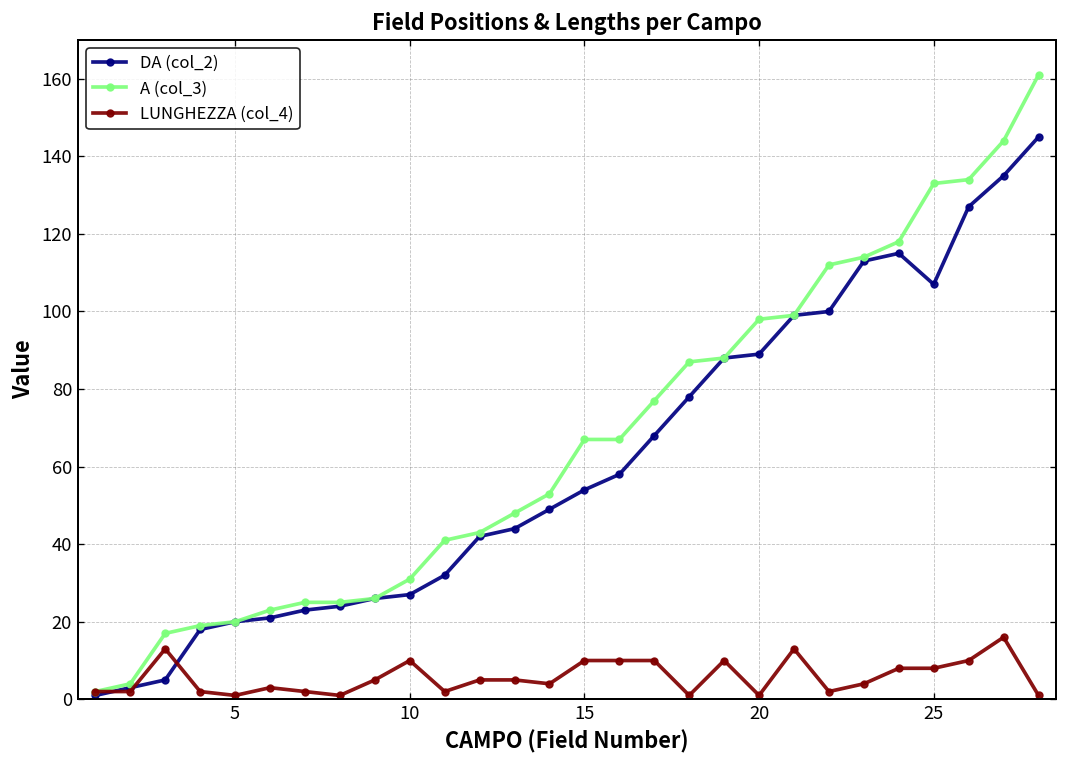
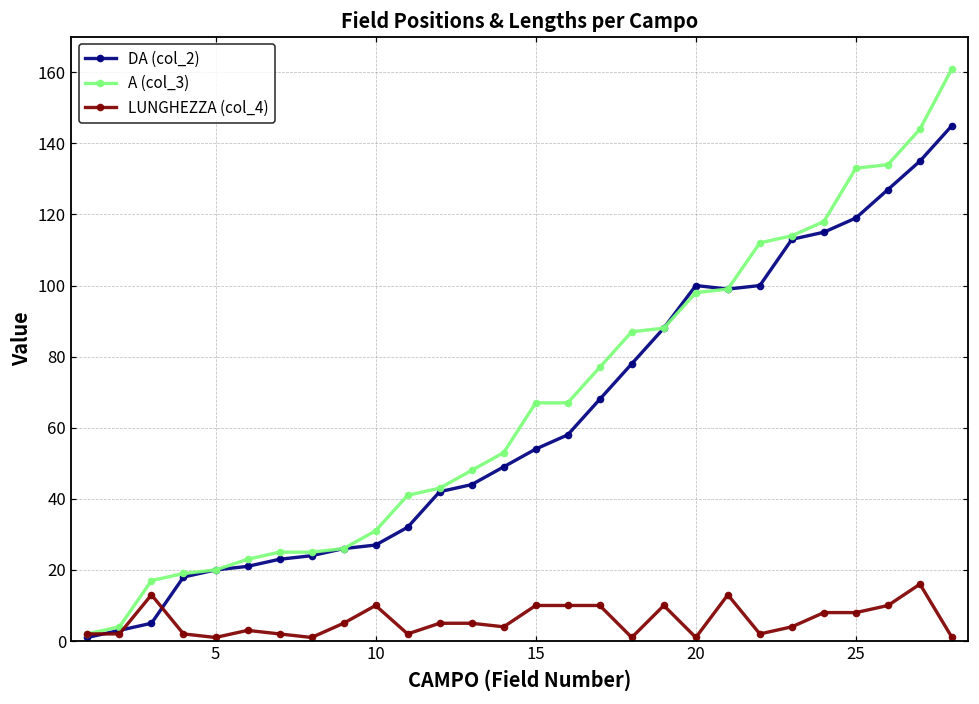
DA (col_2), 20: 89 -> 100
DA (col_2), 25: 107 -> 119
